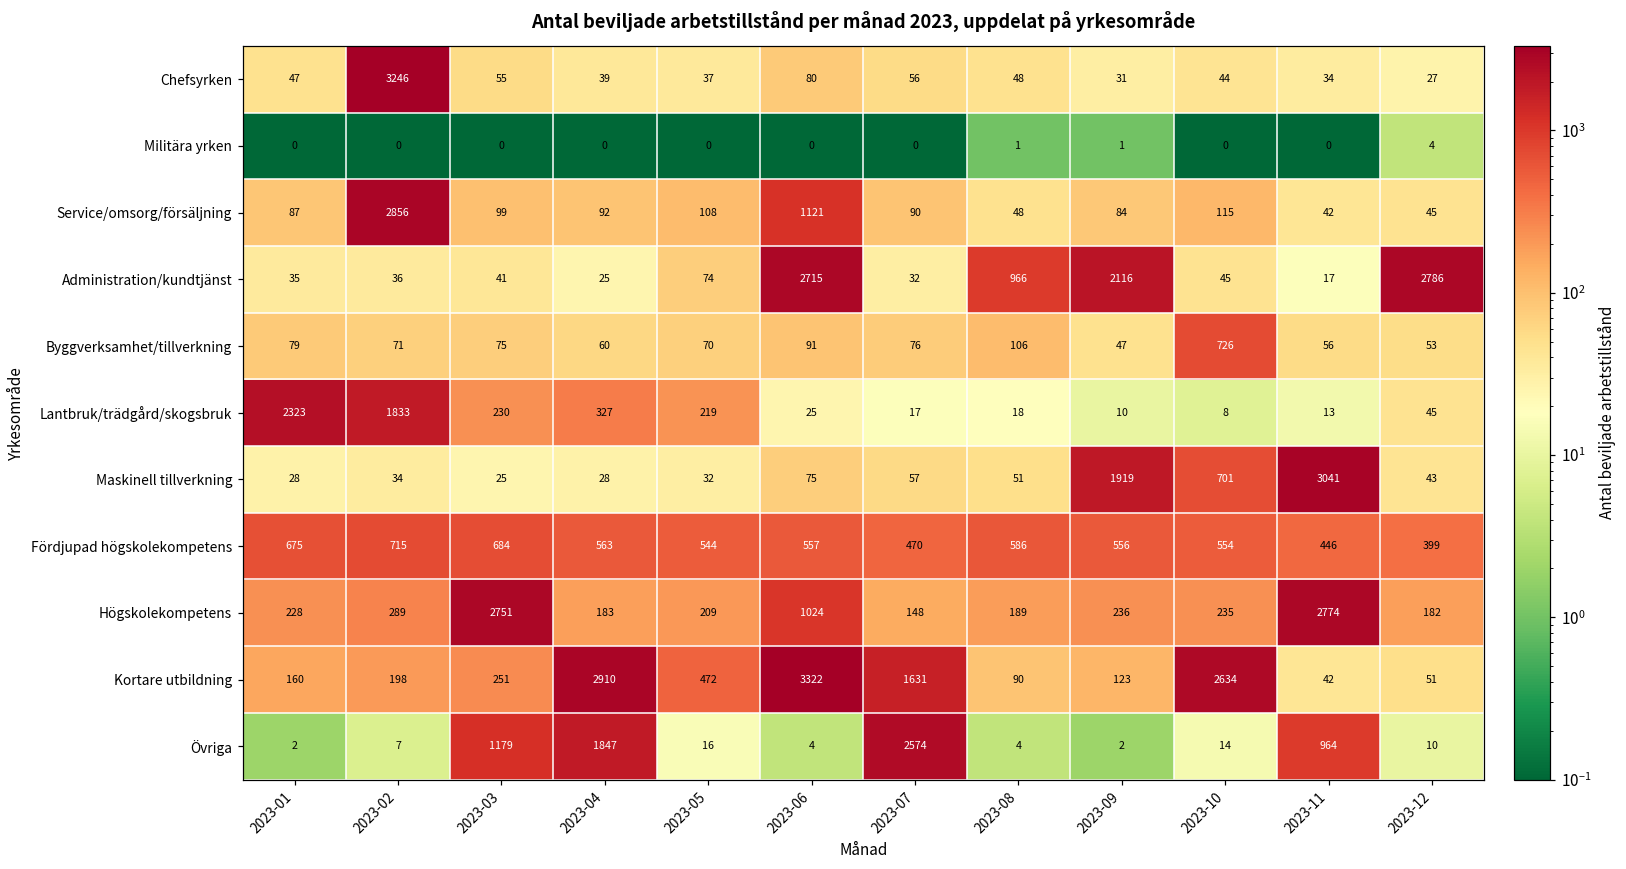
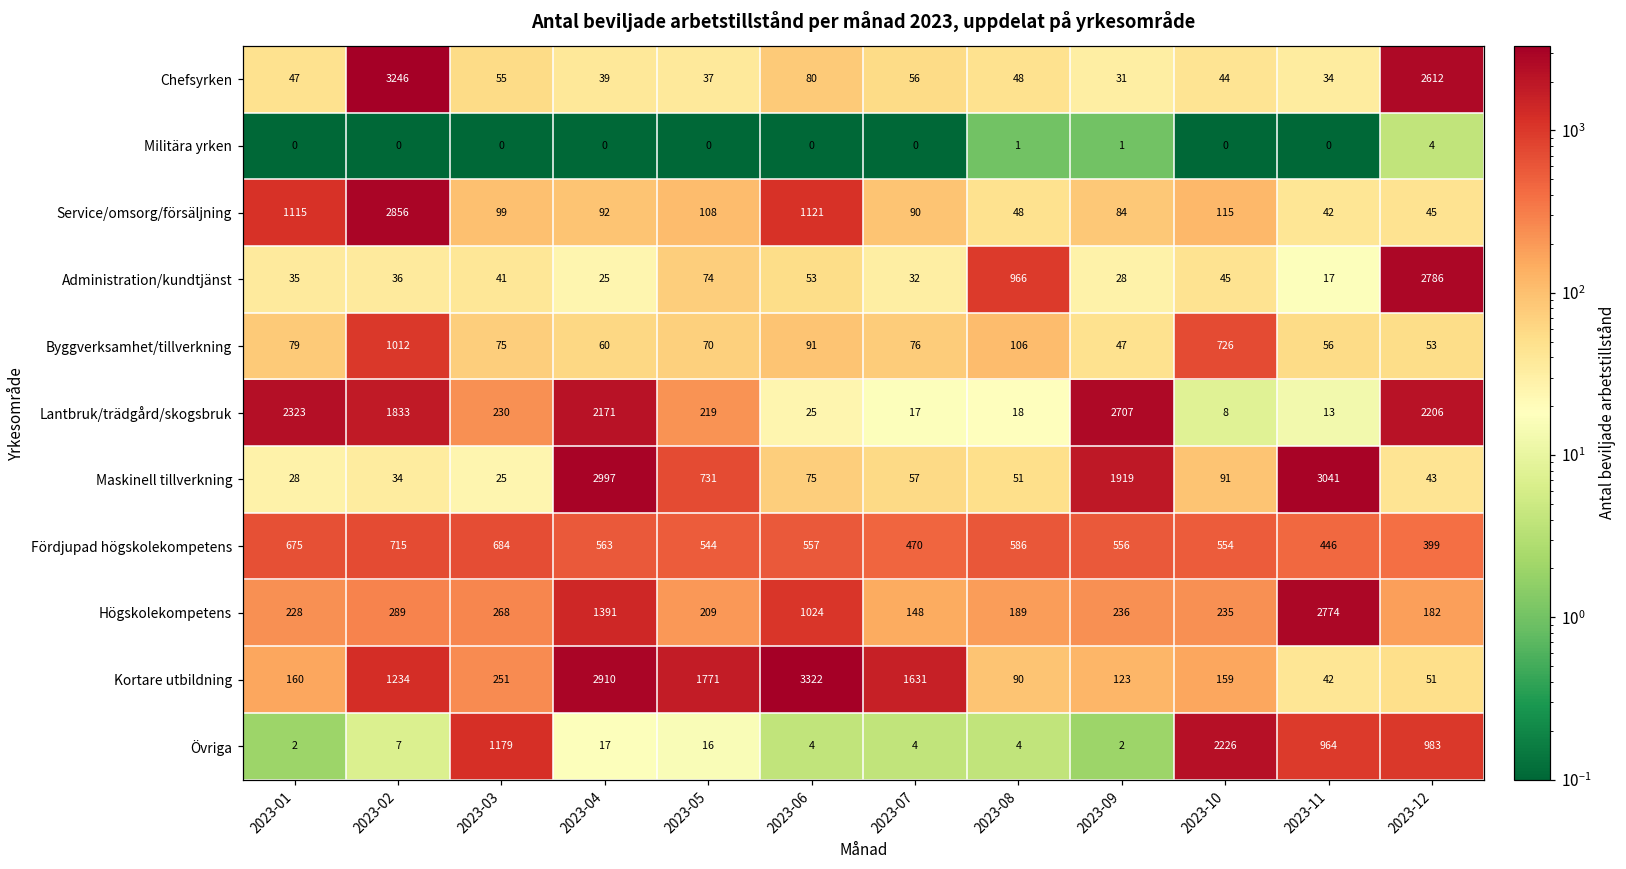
Chefsyrken, 2023-12: 27 -> 2612
Service/omsorg/försäljning, 2023-01: 87 -> 1115
Administration/kundtjänst, 2023-06: 2715 -> 53
Administration/kundtjänst, 2023-09: 2116 -> 28
Byggverksamhet/tillverkning, 2023-02: 71 -> 1012
Lantbruk/trädgård/skogsbruk, 2023-04: 327 -> 2171
Lantbruk/trädgård/skogsbruk, 2023-09: 10 -> 2707
Lantbruk/trädgård/skogsbruk, 2023-12: 45 -> 2206
Maskinell tillverkning, 2023-04: 28 -> 2997
Maskinell tillverkning, 2023-05: 32 -> 731
Maskinell tillverkning, 2023-10: 701 -> 91
Högskolekompetens, 2023-03: 2751 -> 268
Högskolekompetens, 2023-04: 183 -> 1391
Kortare utbildning, 2023-02: 198 -> 1234
Kortare utbildning, 2023-05: 472 -> 1771
Kortare utbildning, 2023-10: 2634 -> 159
Övriga, 2023-04: 1847 -> 17
Övriga, 2023-07: 2574 -> 4
Övriga, 2023-10: 14 -> 2226
Övriga, 2023-12: 10 -> 983
